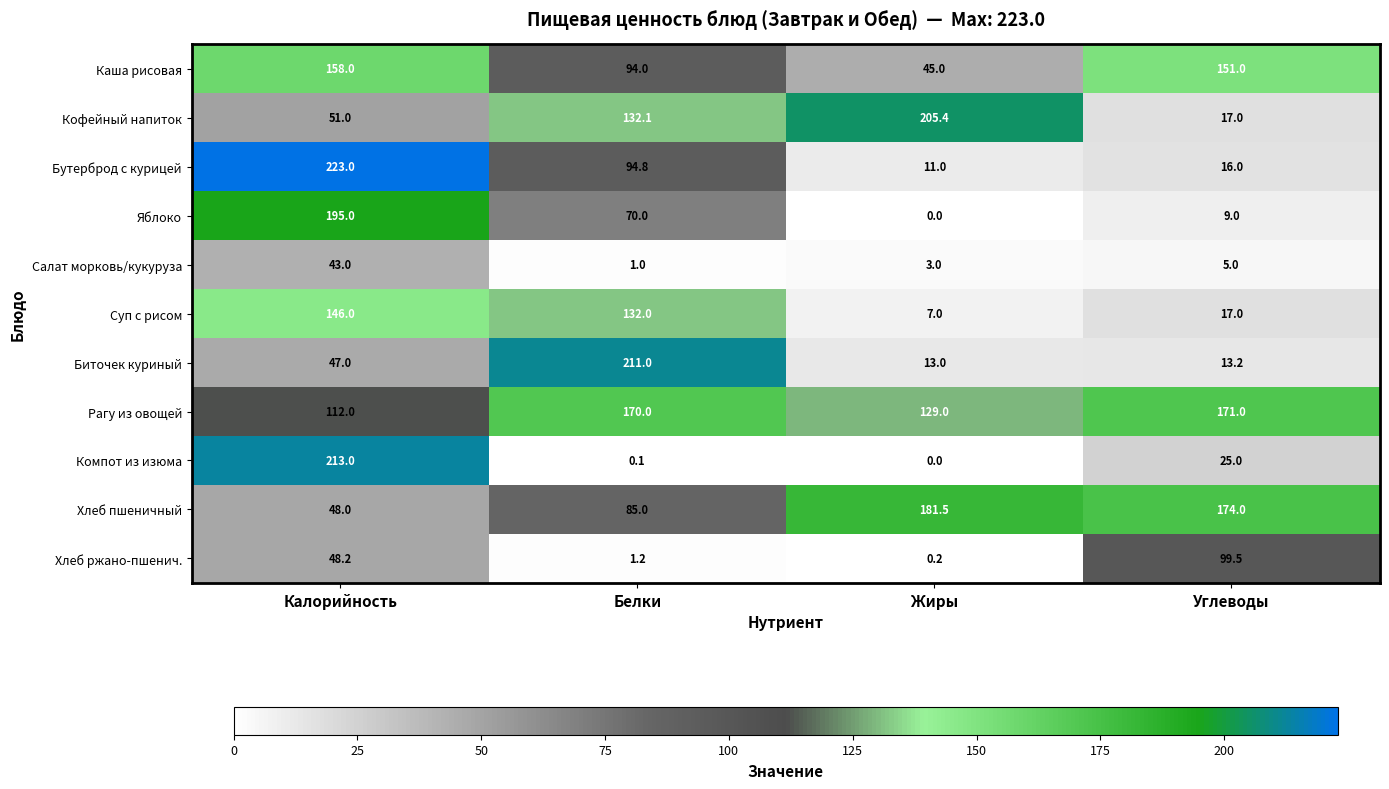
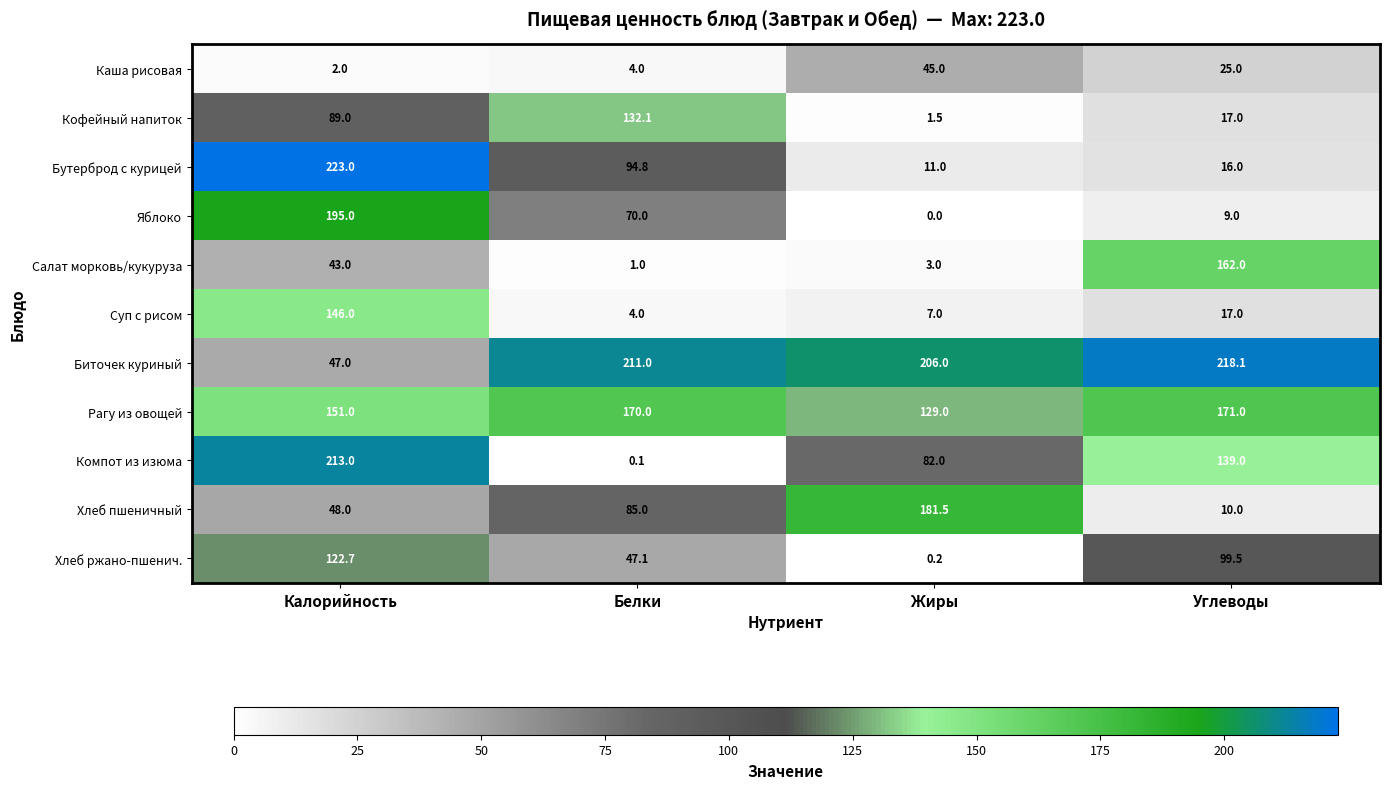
Каша рисовая, Калорийность: 158.0 -> 2.0
Каша рисовая, Белки: 94.0 -> 4.0
Каша рисовая, Углеводы: 151.0 -> 25.0
Кофейный напиток, Калорийность: 51.0 -> 89.0
Кофейный напиток, Жиры: 205.4 -> 1.5
Салат морковь/кукуруза, Углеводы: 5.0 -> 162.0
Суп с рисом, Белки: 132.0 -> 4.0
Биточек куриный, Жиры: 13.0 -> 206.0
Биточек куриный, Углеводы: 13.2 -> 218.1
Рагу из овощей, Калорийность: 112.0 -> 151.0
Компот из изюма, Жиры: 0.0 -> 82.0
Компот из изюма, Углеводы: 25.0 -> 139.0
Хлеб пшеничный, Углеводы: 174.0 -> 10.0
Хлеб ржано-пшенич., Калорийность: 48.2 -> 122.7
Хлеб ржано-пшенич., Белки: 1.2 -> 47.1
